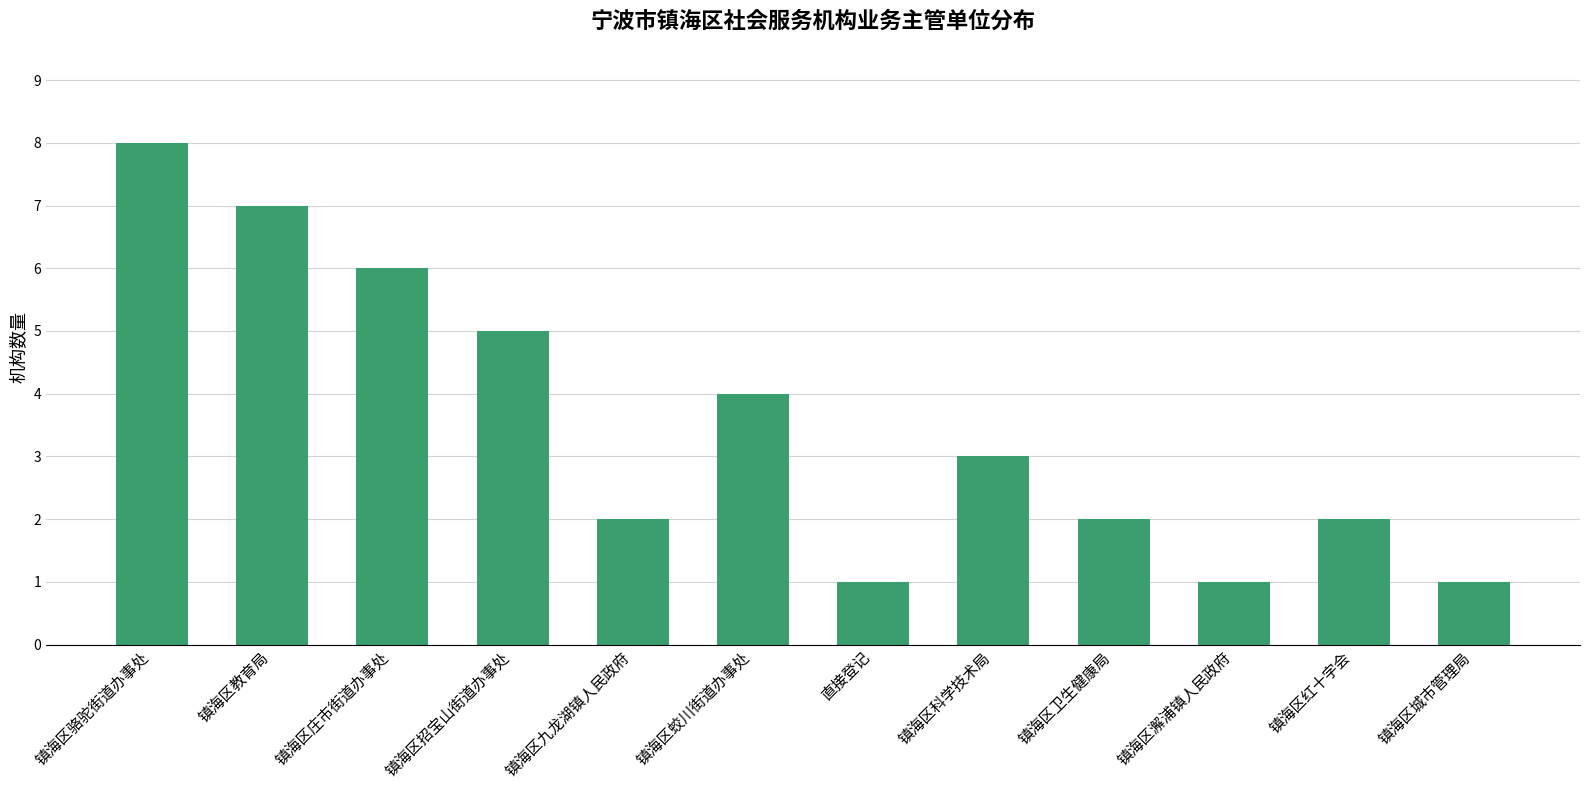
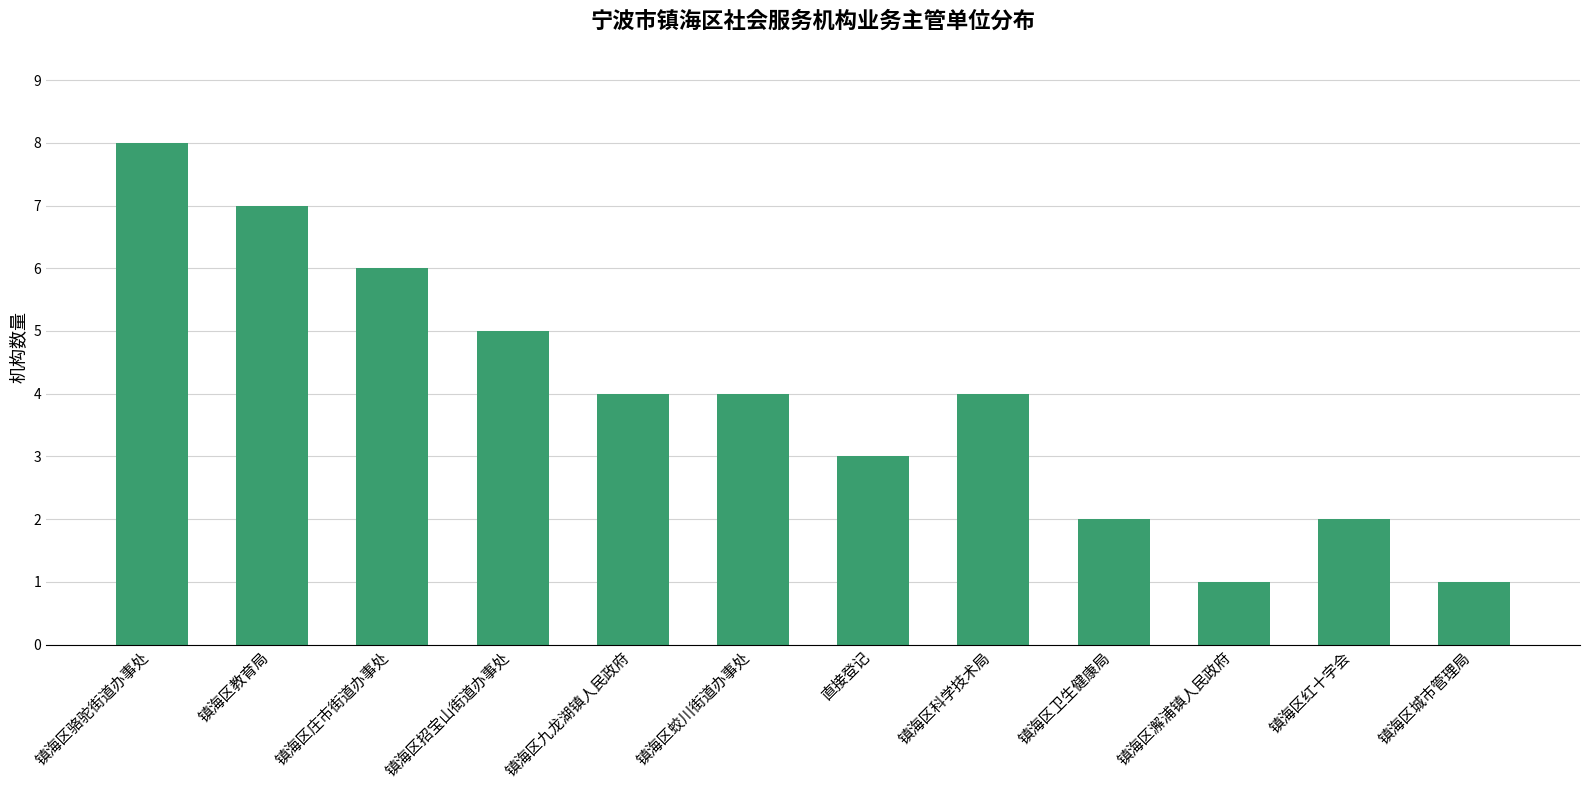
镇海区九龙湖镇人民政府: 2 -> 4
直接登记: 1 -> 3
镇海区科学技术局: 3 -> 4
